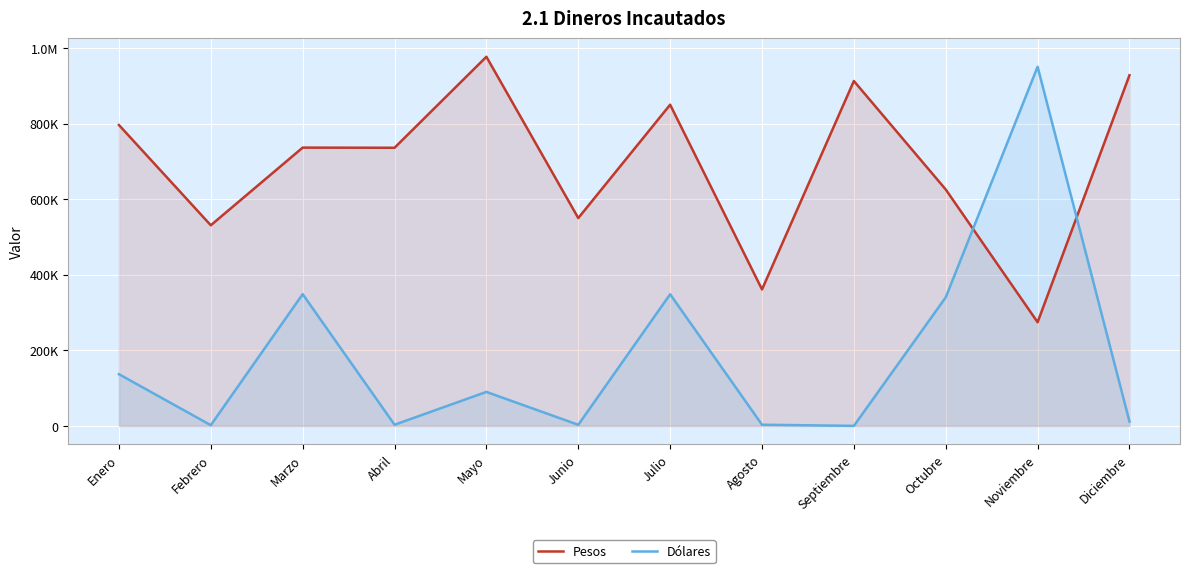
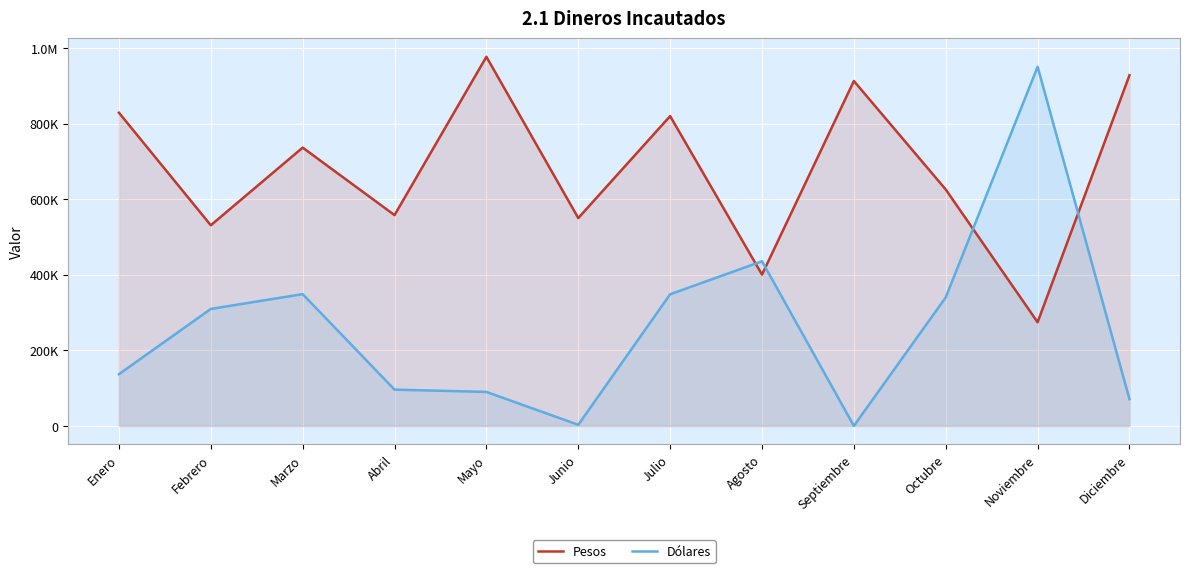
Pesos, Enero: 800000 -> 830000
Dólares, Febrero: 0 -> 310000
Pesos, Abril: 740000 -> 560000
Dólares, Abril: 0 -> 100000
Pesos, Julio: 850000 -> 820000
Pesos, Agosto: 360000 -> 400000
Dólares, Agosto: 0 -> 440000
Dólares, Diciembre: 10000 -> 70000
